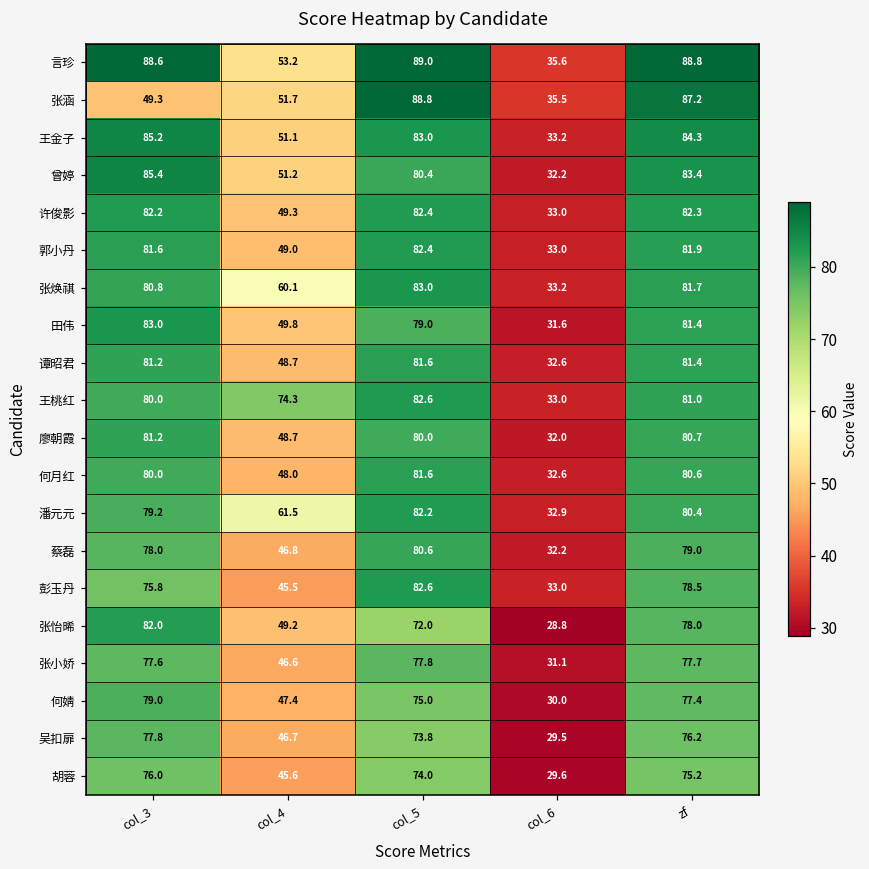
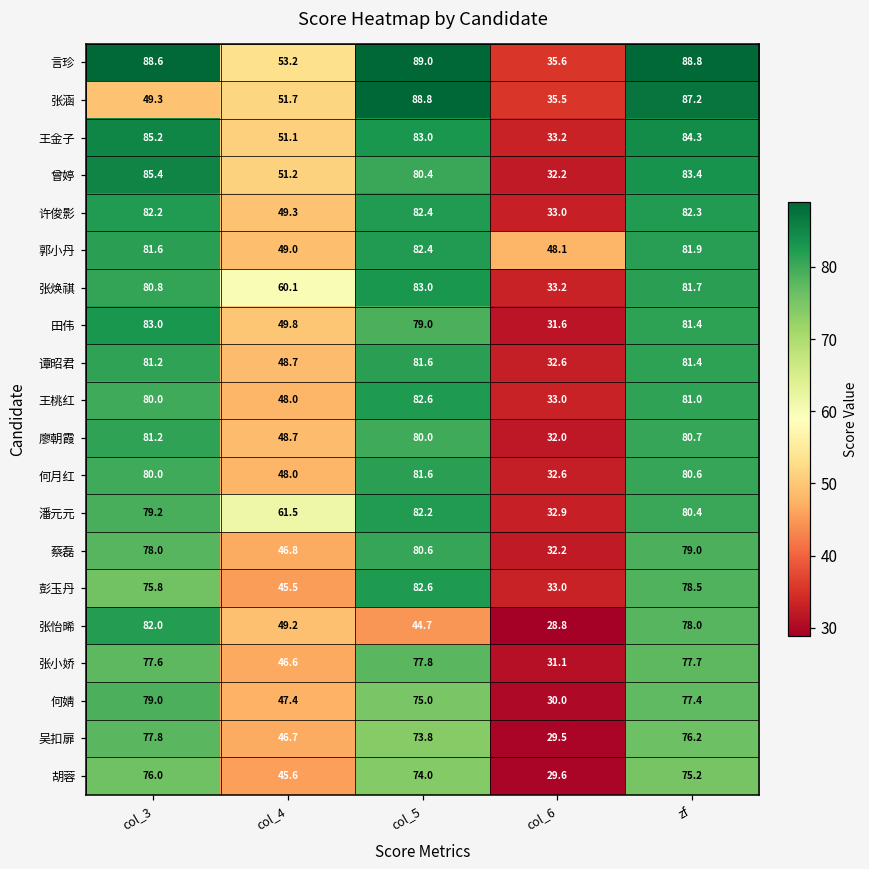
郭小丹, col_6: 33.0 -> 48.1
王桃红, col_4: 74.3 -> 48.0
张怡晞, col_5: 72.0 -> 44.7
